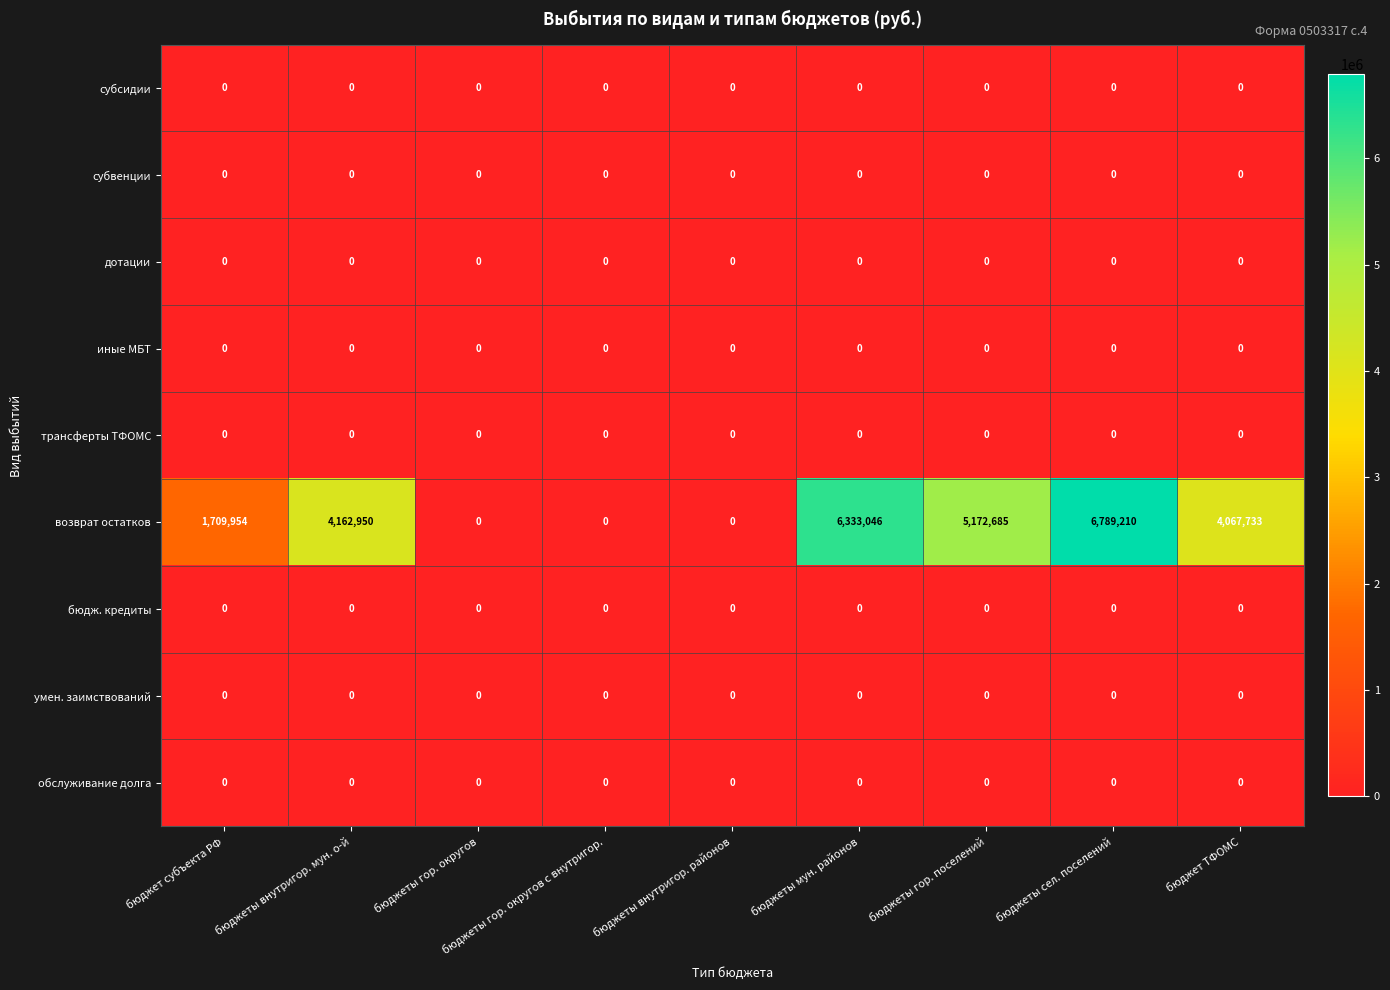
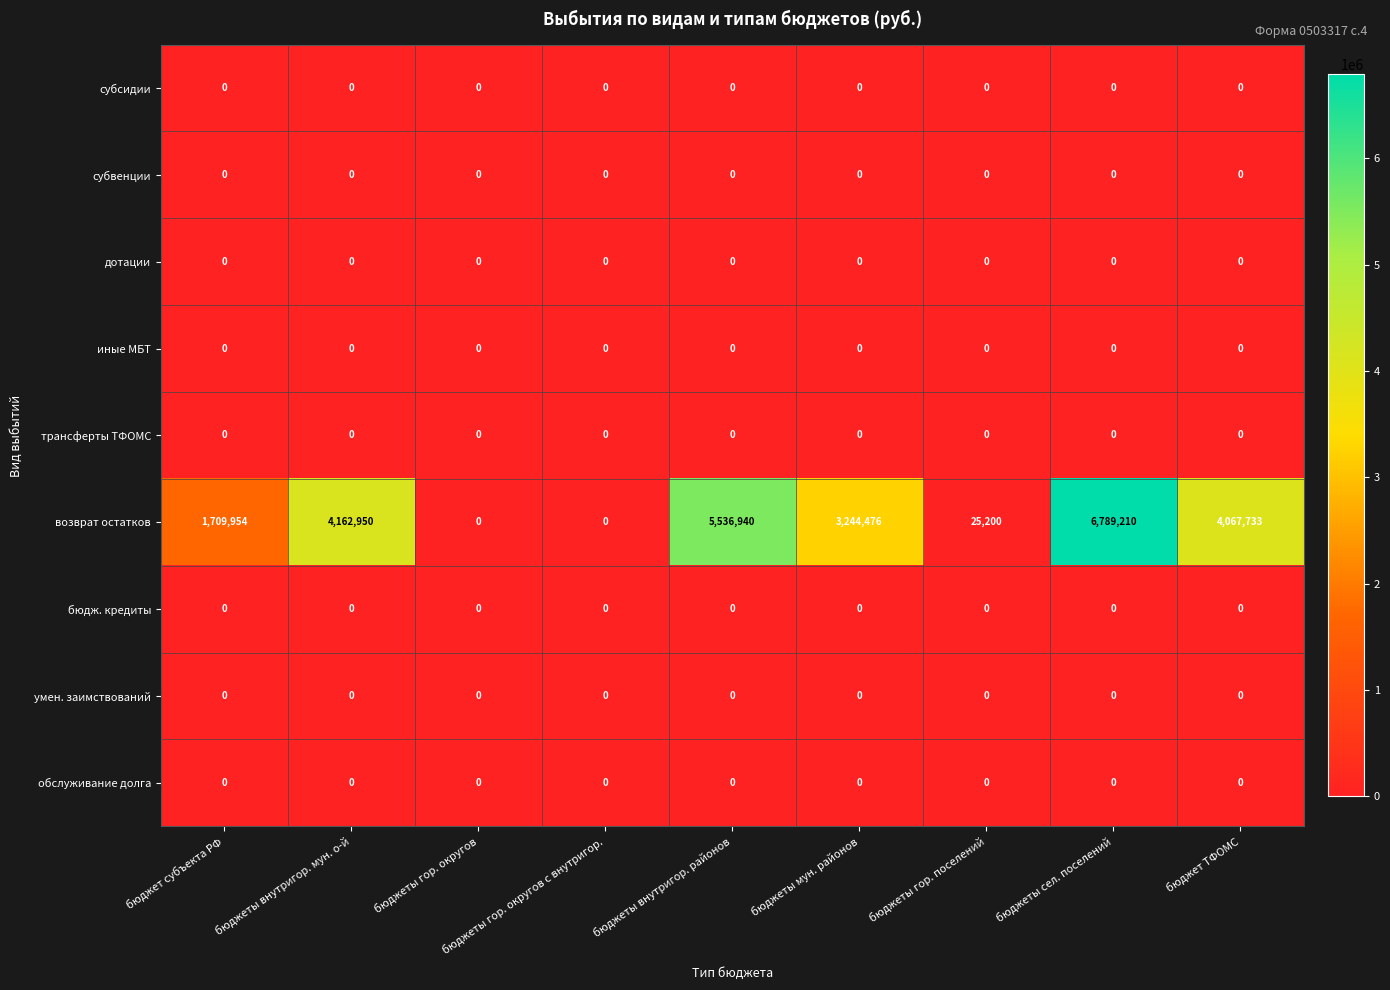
возврат остатков, бюджеты внутригор. районов: 0 -> 5,536,940
возврат остатков, бюджеты мун. районов: 6,333,046 -> 3,244,476
возврат остатков, бюджеты гор. поселений: 5,172,685 -> 25,200
